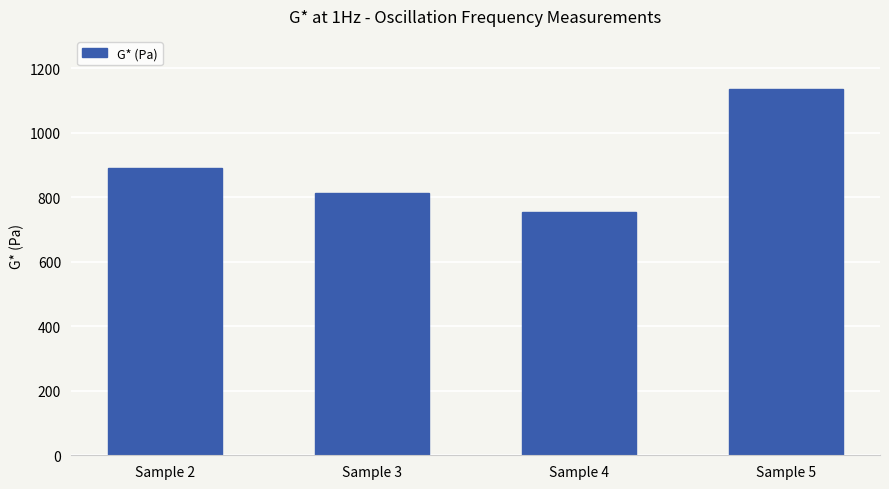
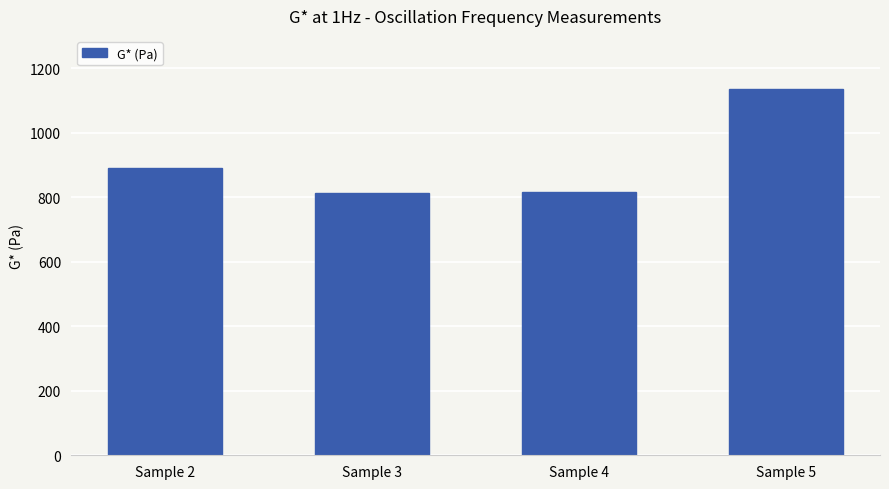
Sample 4: 750 -> 820
